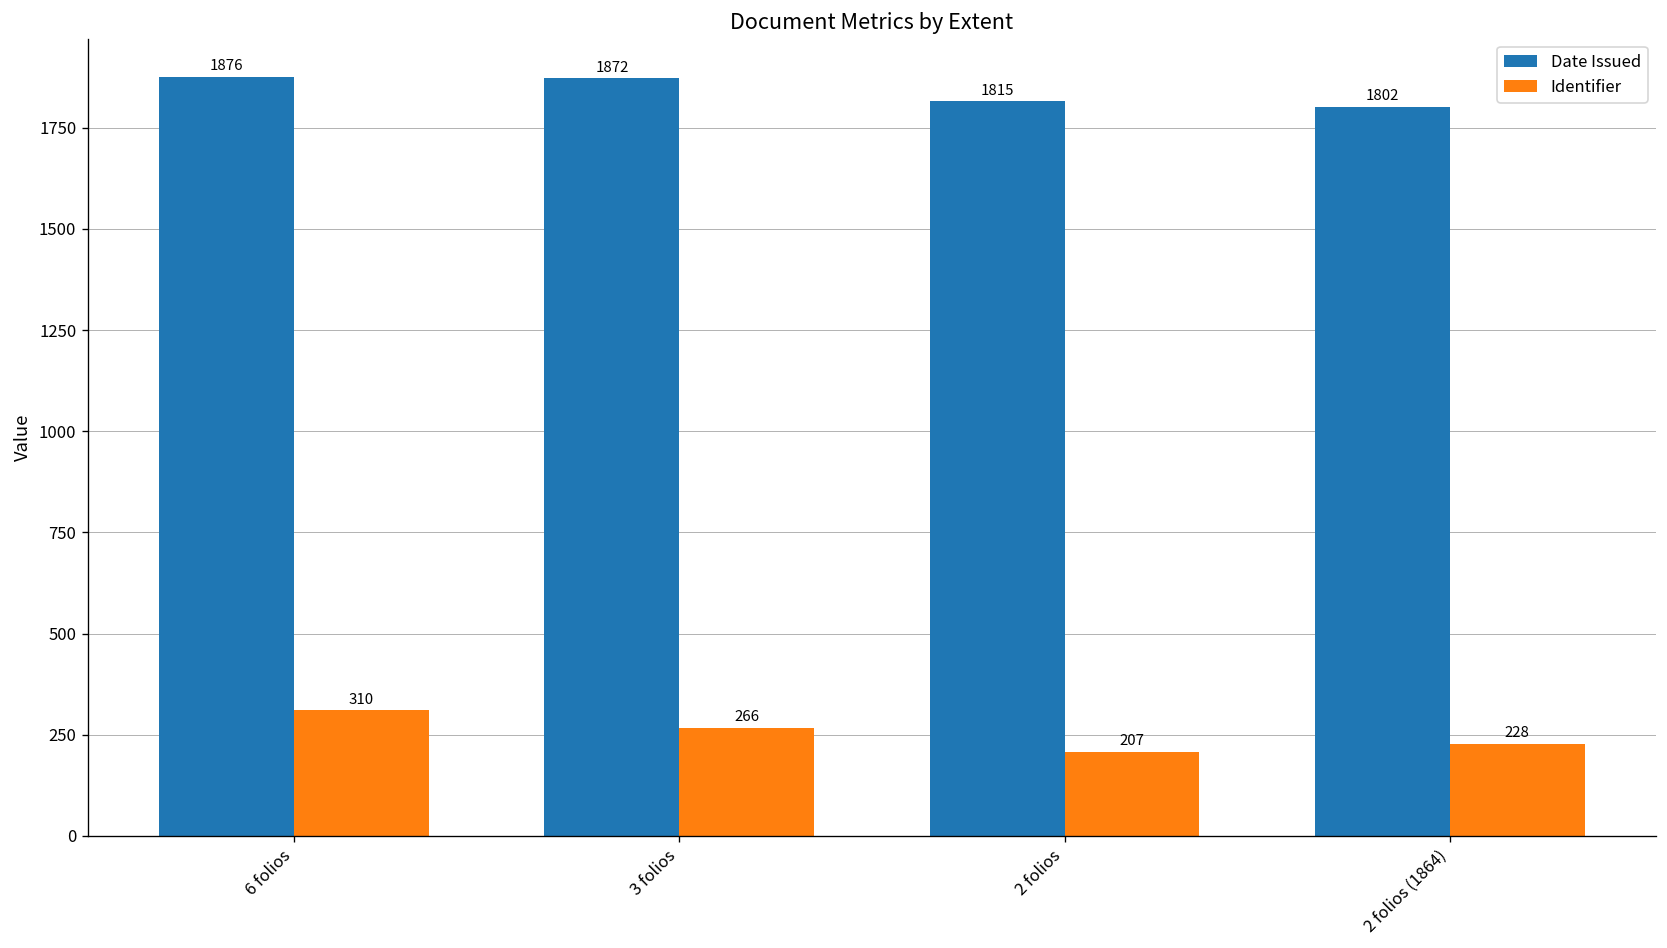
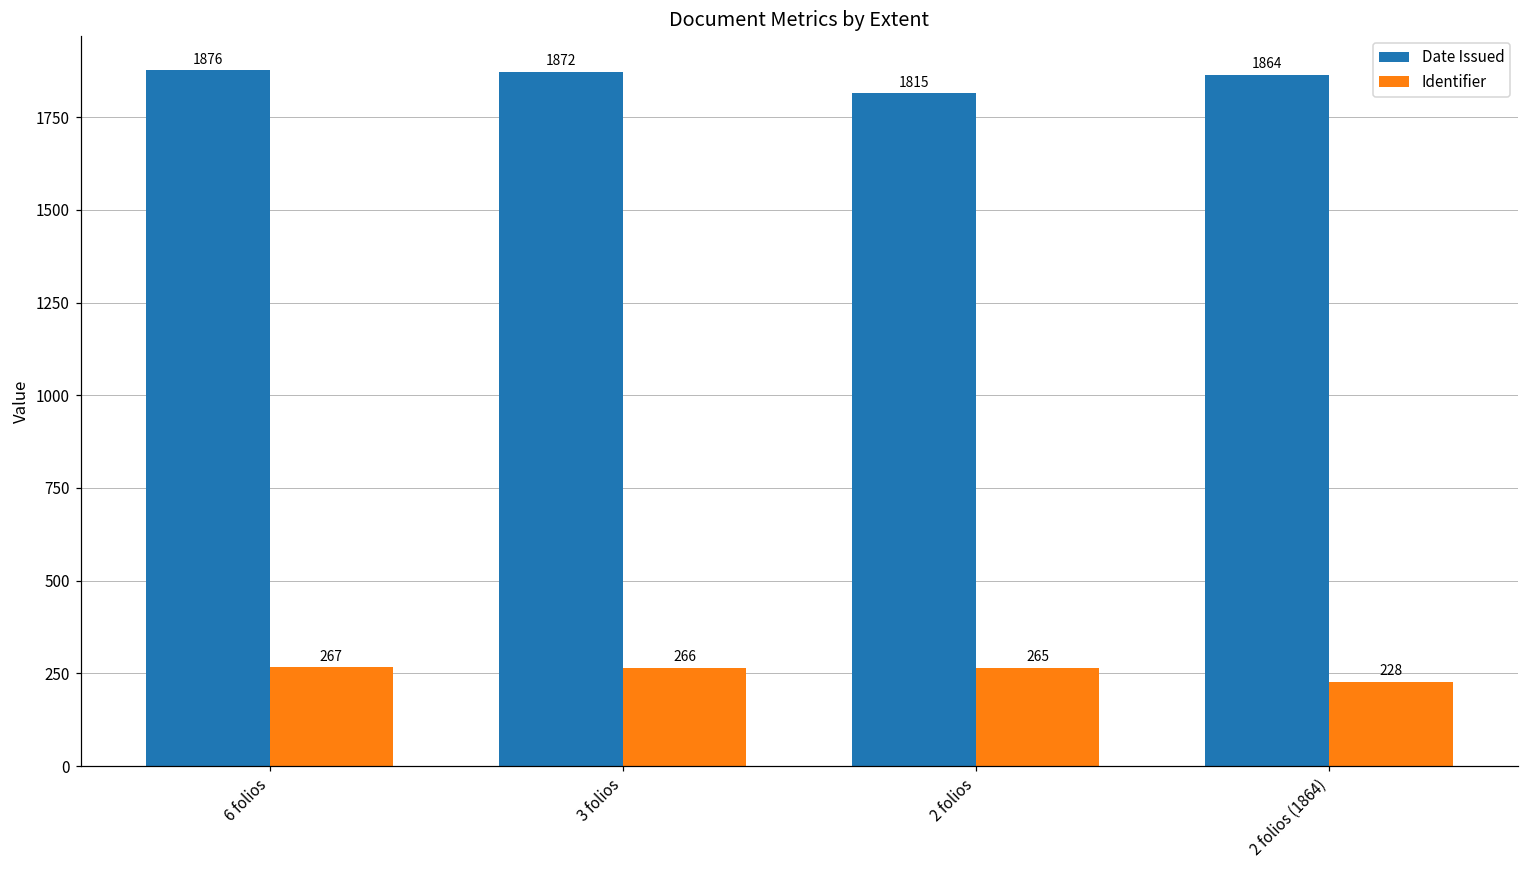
Identifier, 6 folios: 310 -> 267
Identifier, 2 folios: 207 -> 265
Date Issued, 2 folios (1864): 1802 -> 1864
